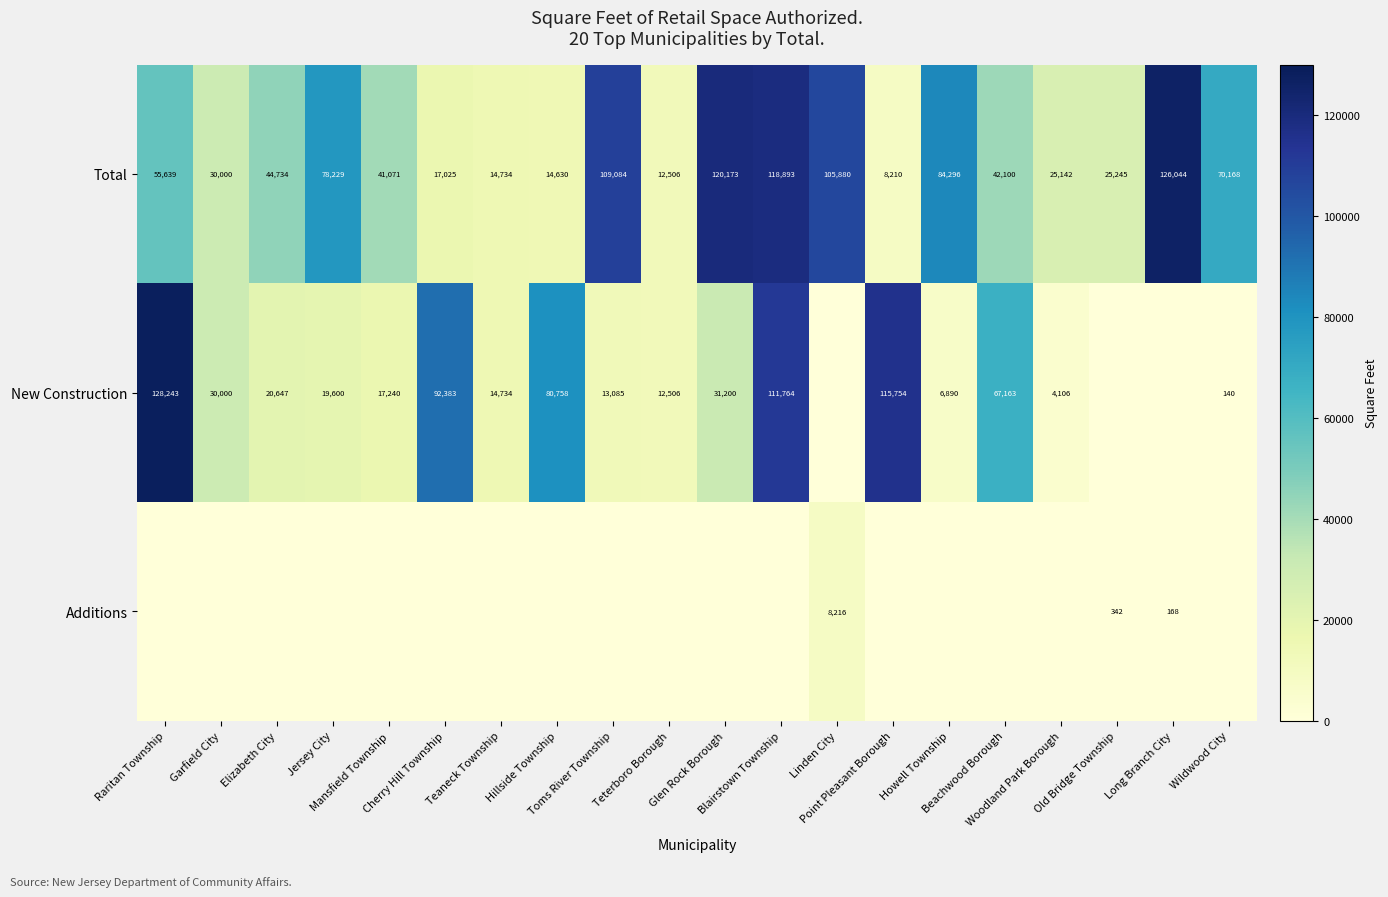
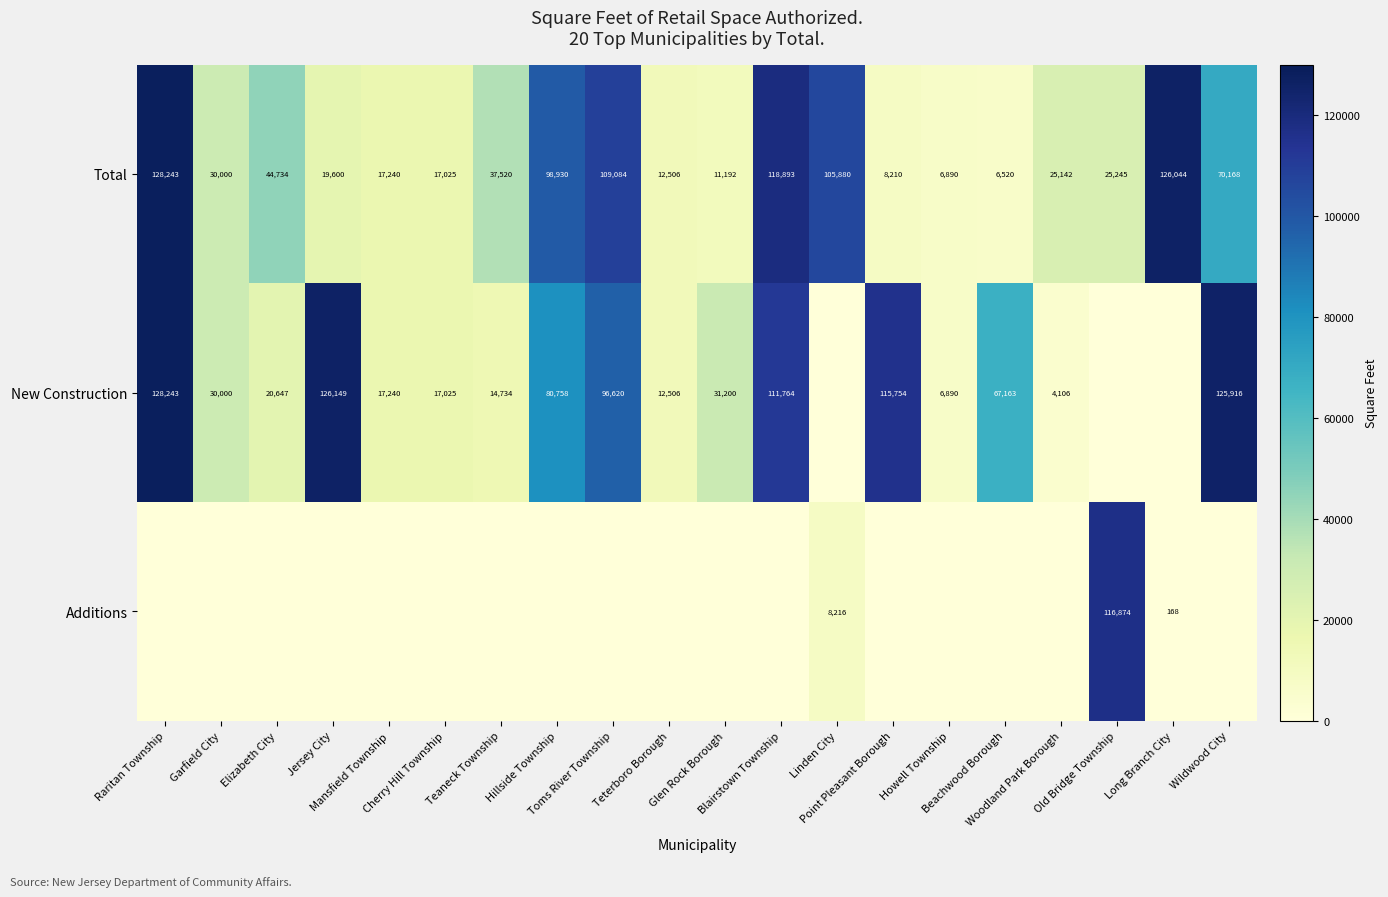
Total, Raritan Township: 55,639 -> 128,243
Total, Jersey City: 78,229 -> 19,600
Total, Mansfield Township: 41,071 -> 17,240
Total, Teaneck Township: 14,734 -> 37,520
Total, Hillside Township: 14,630 -> 98,930
Total, Glen Rock Borough: 120,173 -> 11,192
Total, Howell Township: 84,296 -> 6,890
Total, Beachwood Borough: 42,100 -> 6,520
New Construction, Jersey City: 19,600 -> 126,149
New Construction, Cherry Hill Township: 92,383 -> 17,025
New Construction, Toms River Township: 13,085 -> 96,620
New Construction, Wildwood City: 140 -> 125,916
Additions, Old Bridge Township: 342 -> 116,874
